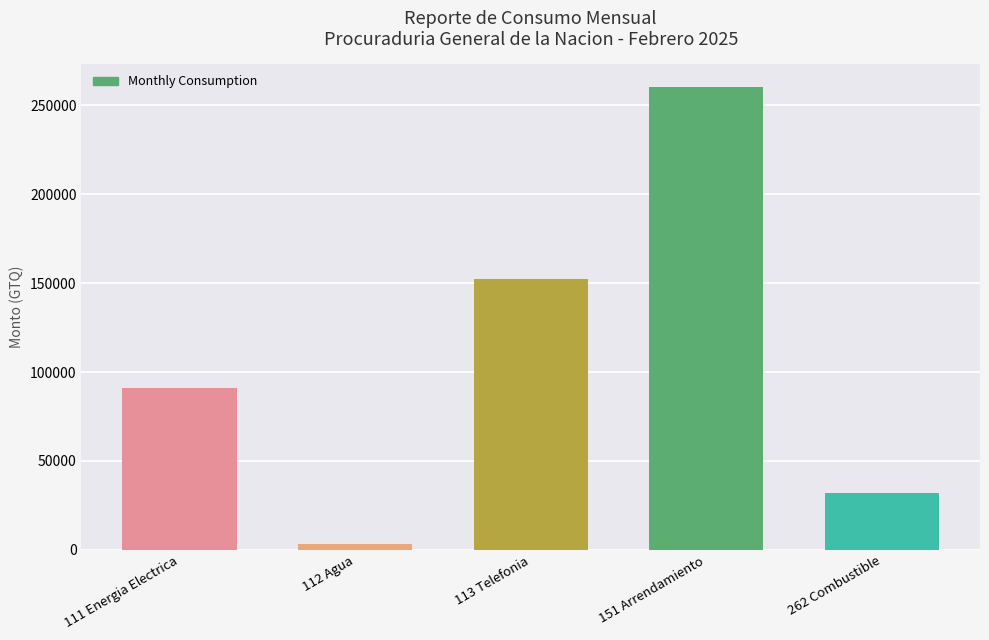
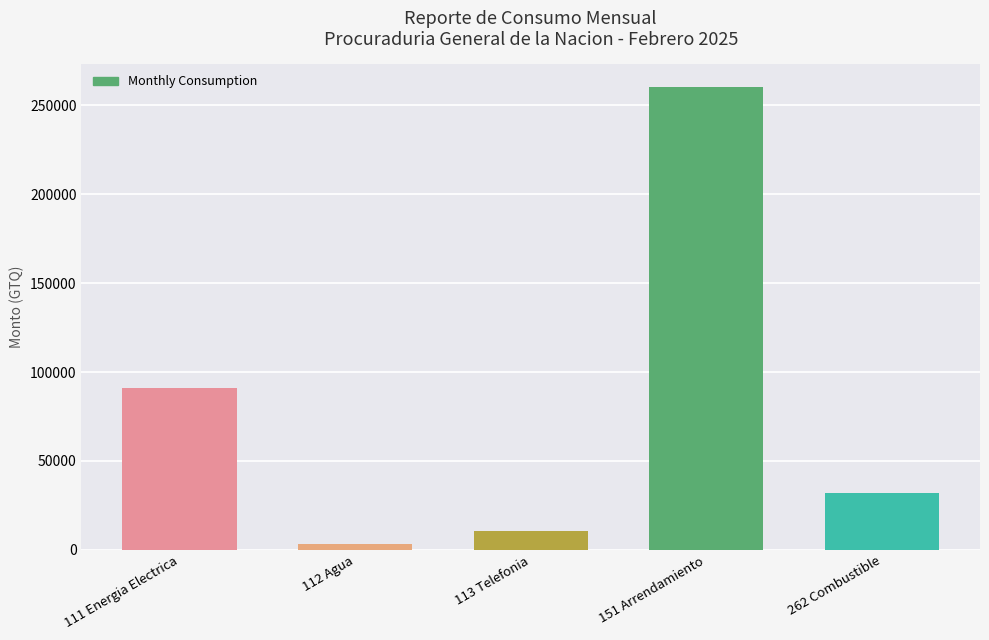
113 Telefonia: 152000 -> 11000
